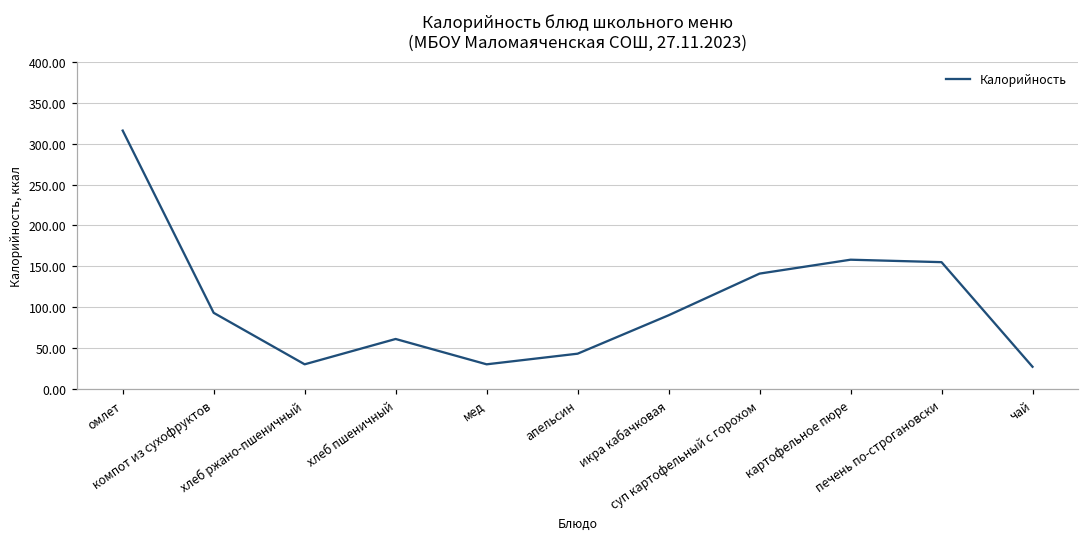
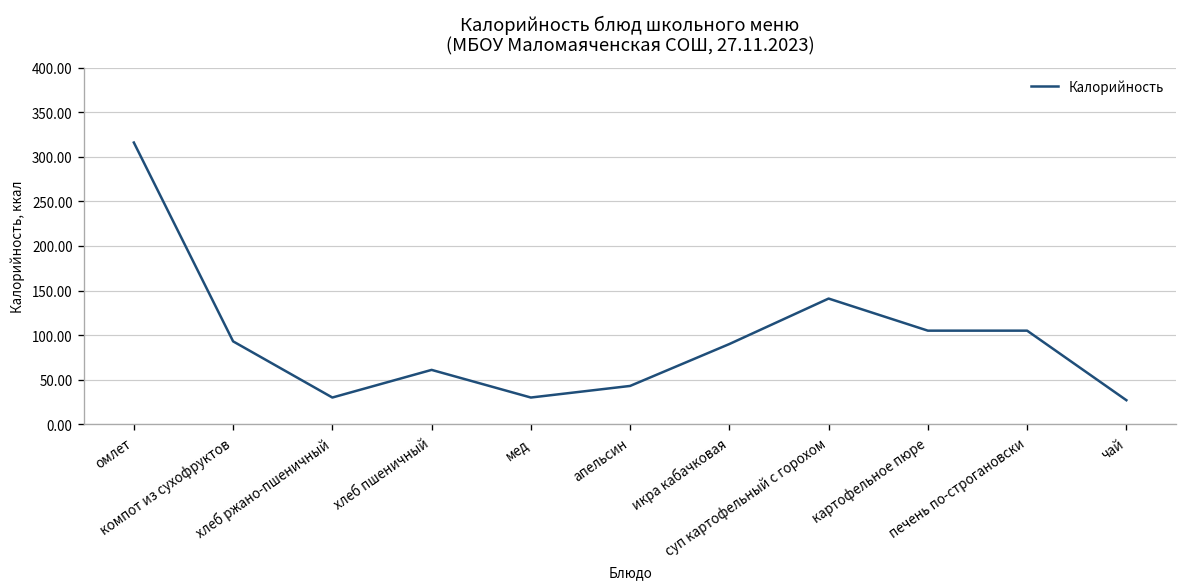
картофельное пюре: 160 -> 110
печень по-строгановски: 160 -> 110
